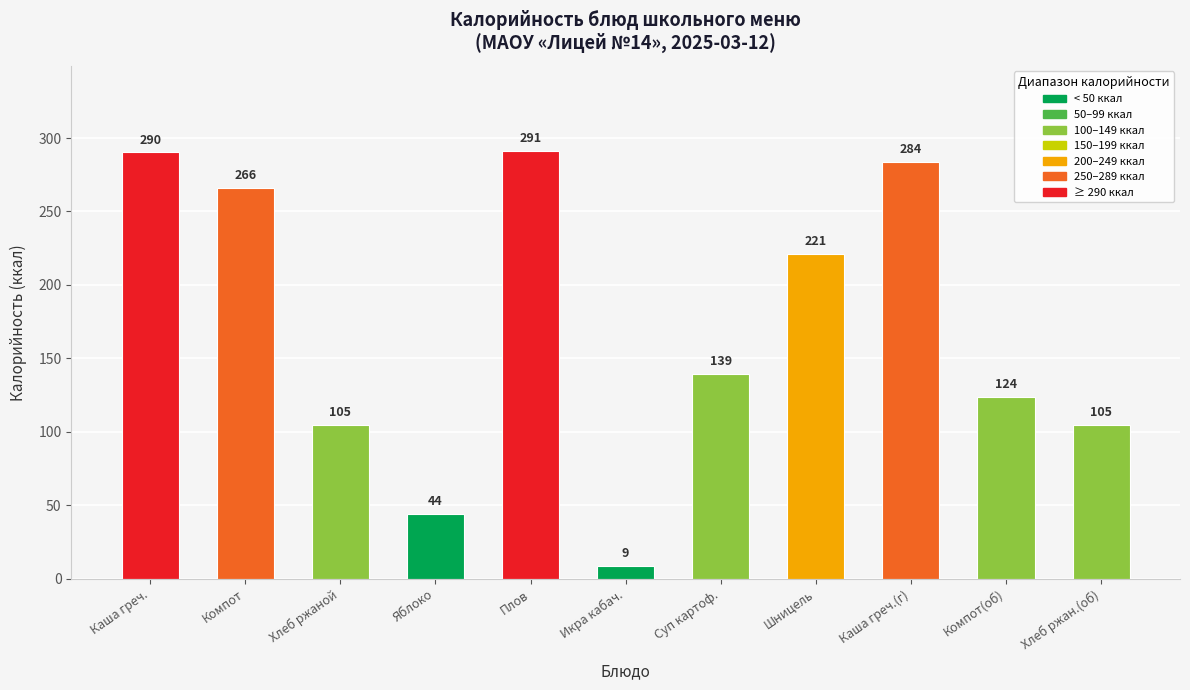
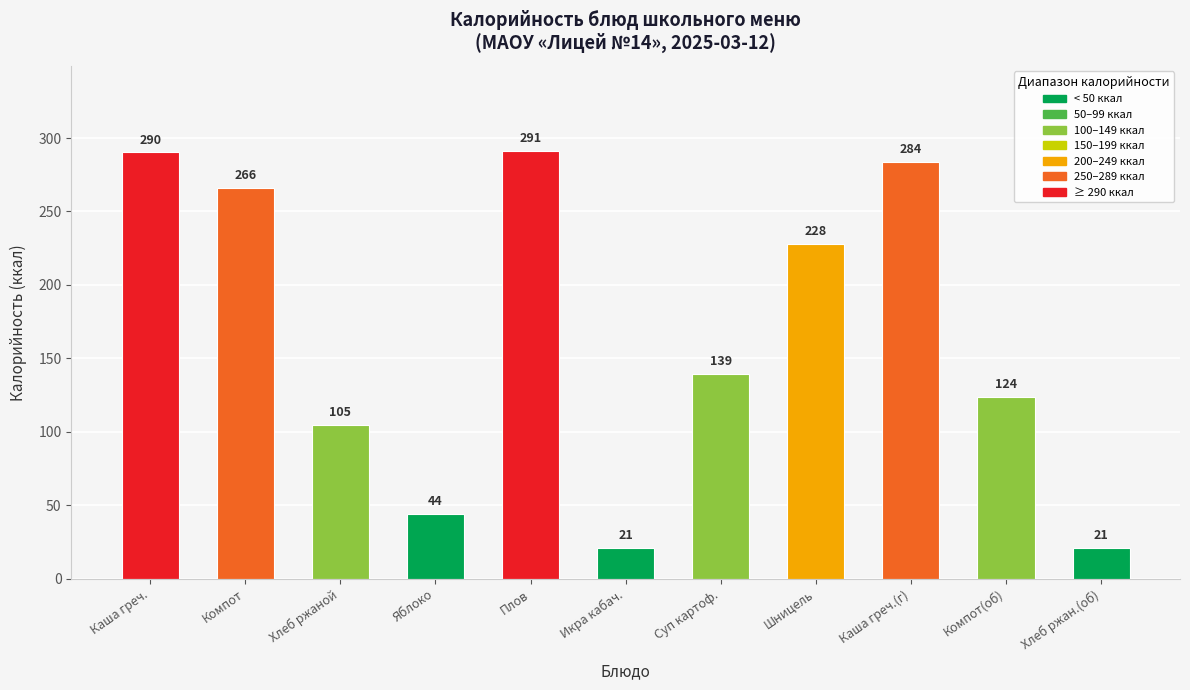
Икра кабач.: 9 -> 21
Шницель: 221 -> 228
Хлеб ржан.(об): 105 -> 21
